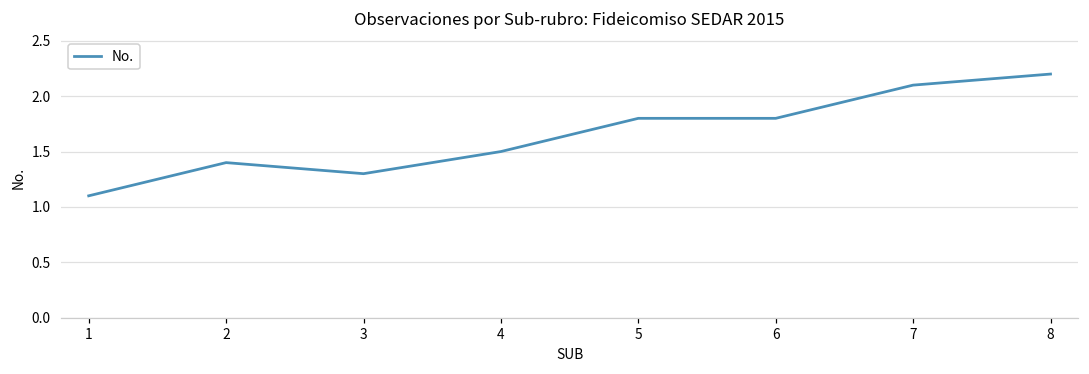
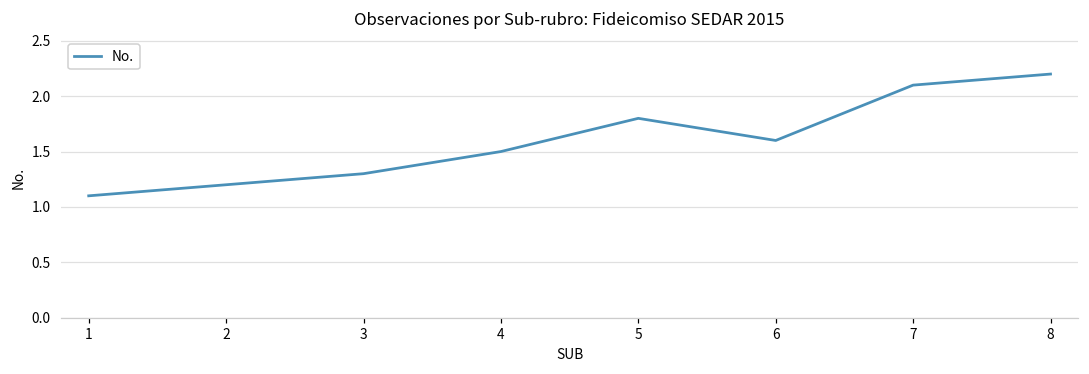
2: 1.4 -> 1.2
6: 1.8 -> 1.6
